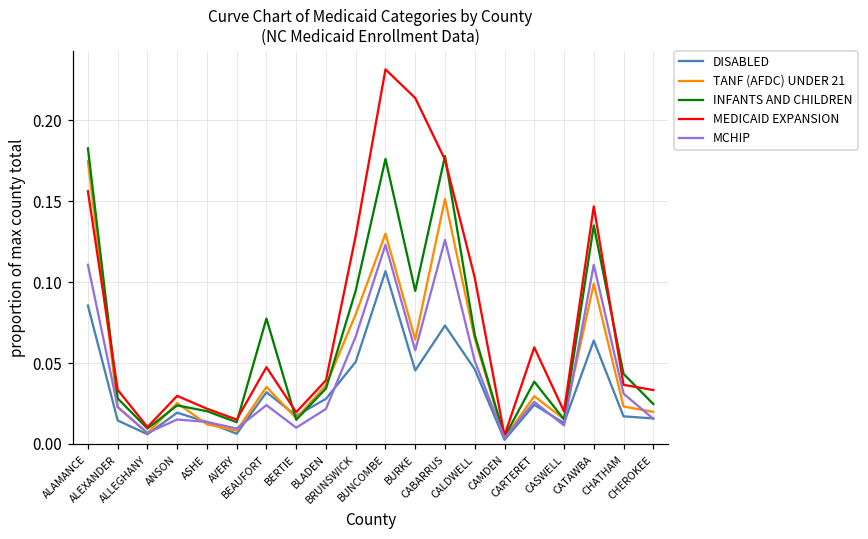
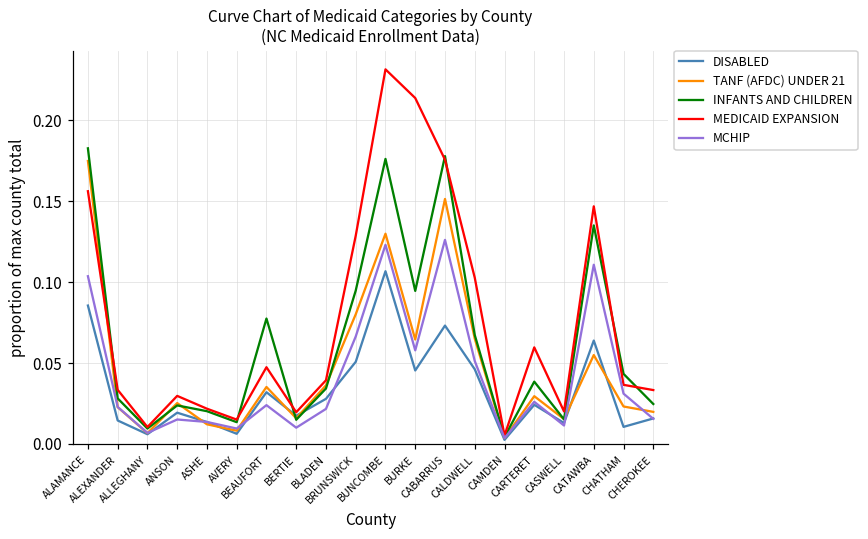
MCHIP, ALAMANCE: 0.111 -> 0.104
TANF (AFDC) UNDER 21, CATAWBA: 0.099 -> 0.055
DISABLED, CHATHAM: 0.017 -> 0.011
